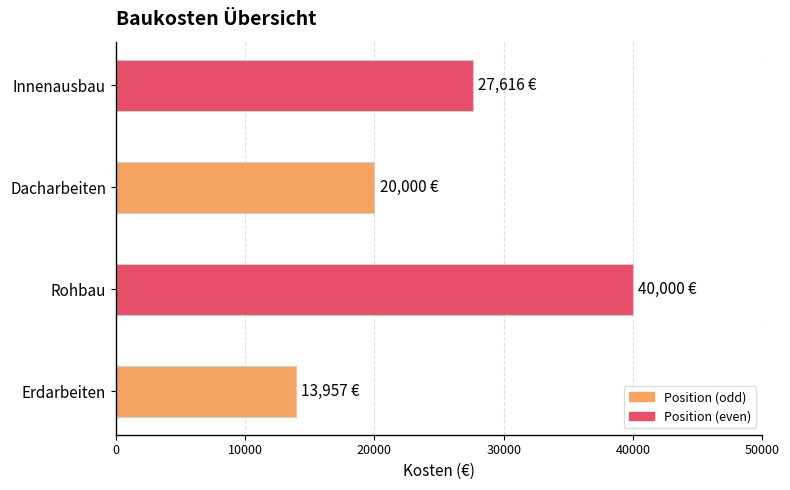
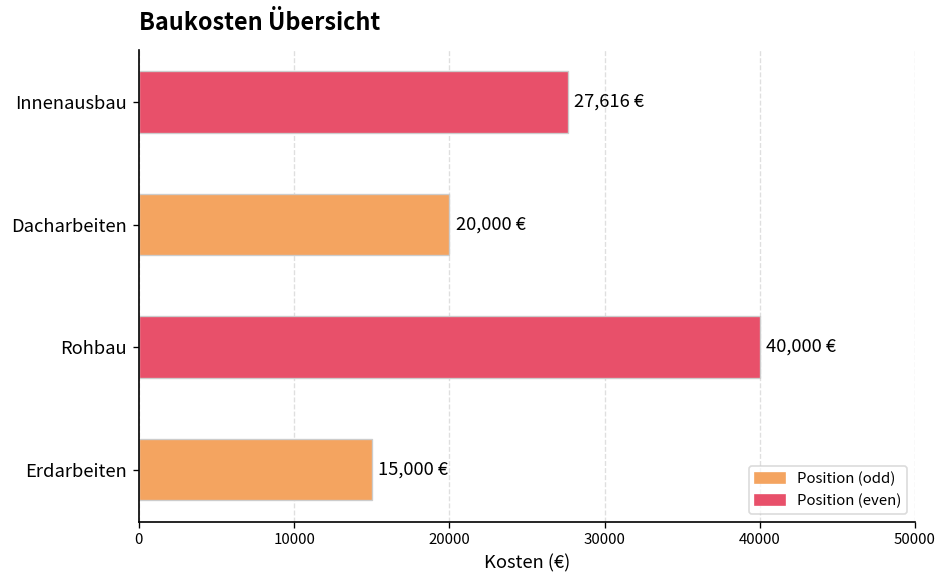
Erdarbeiten: 13,957 -> 15,000
